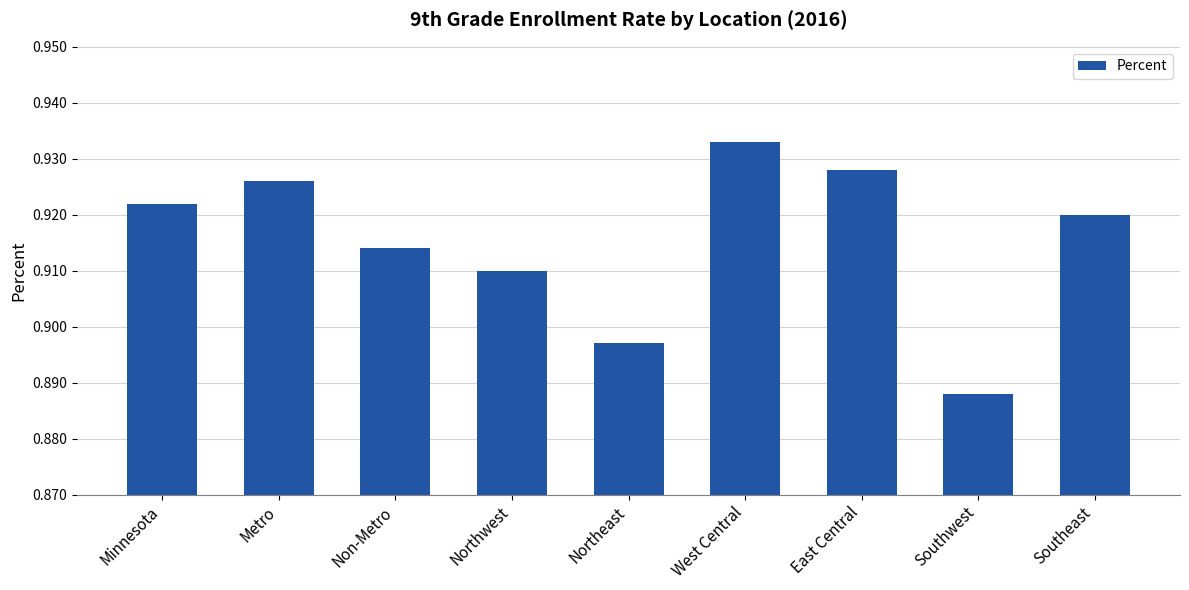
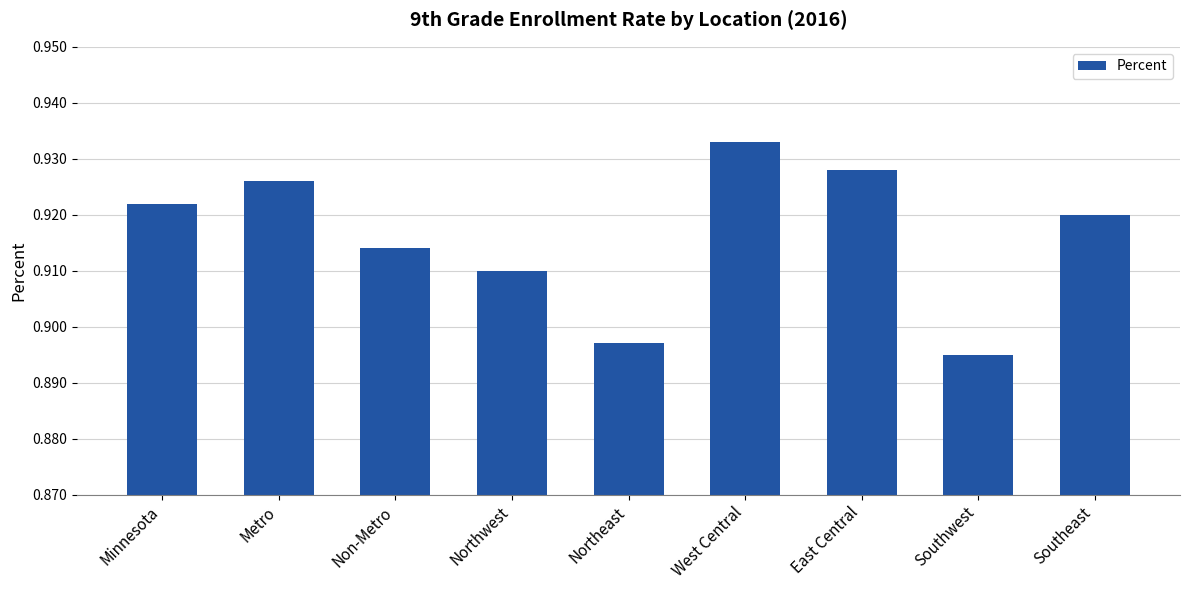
Southwest: 0.888 -> 0.895
